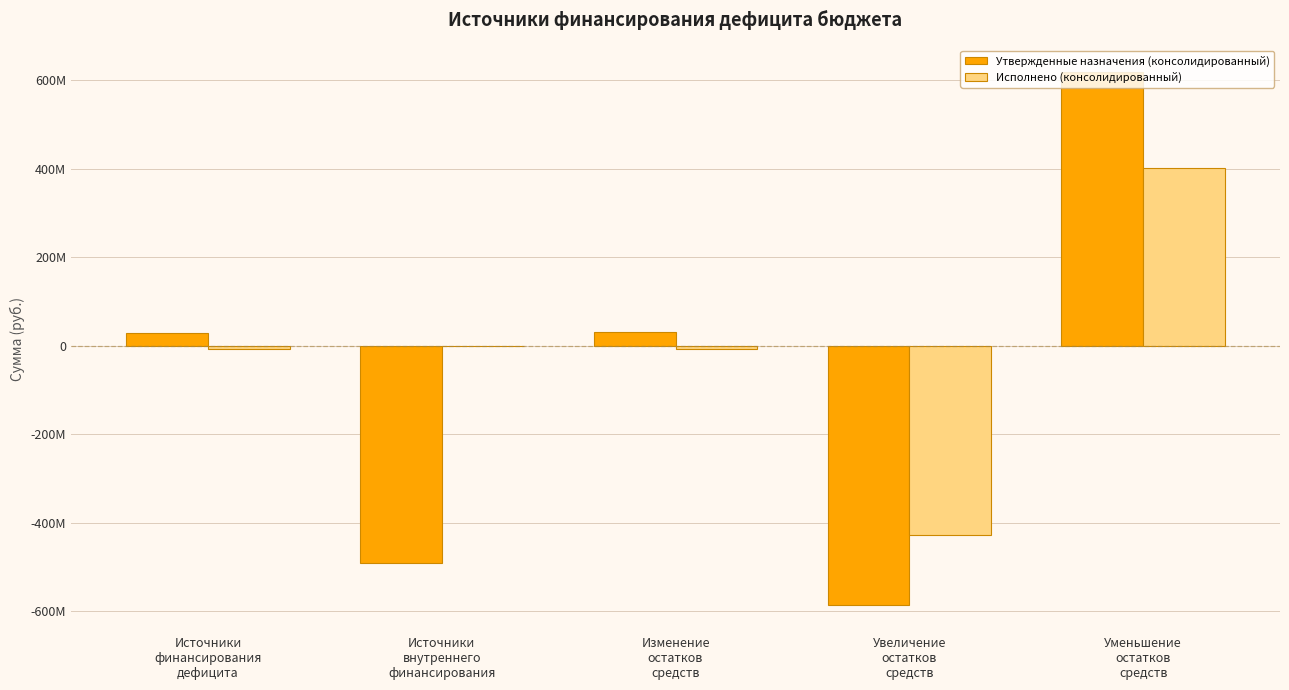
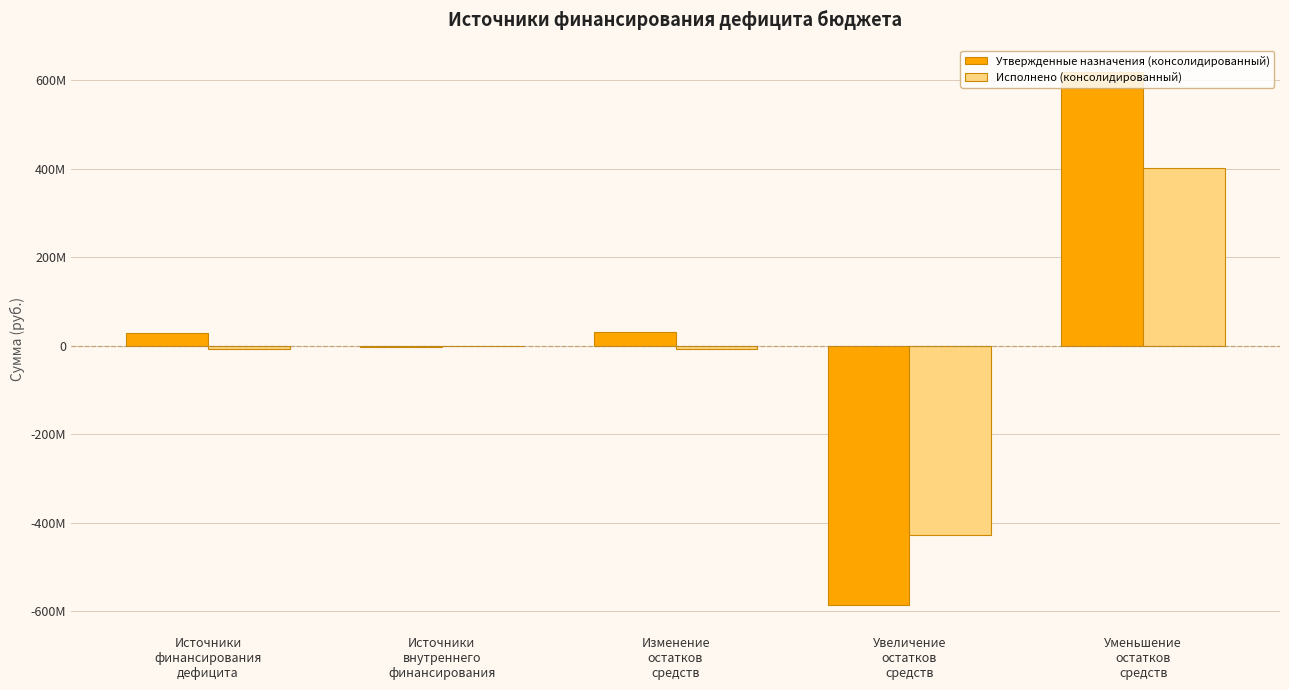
Утвержденные назначения (консолидированный), Источники внутреннего финансирования: -490000000 -> 0
